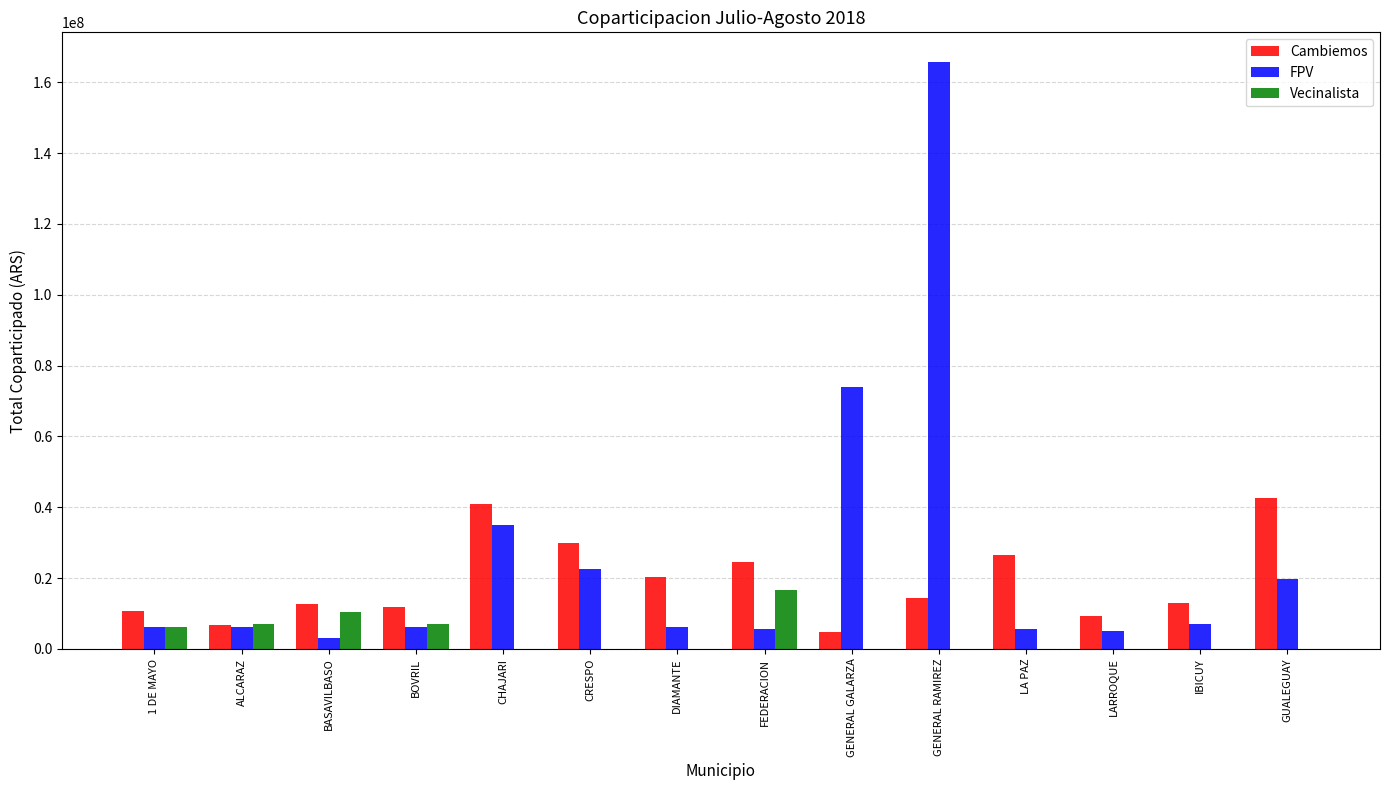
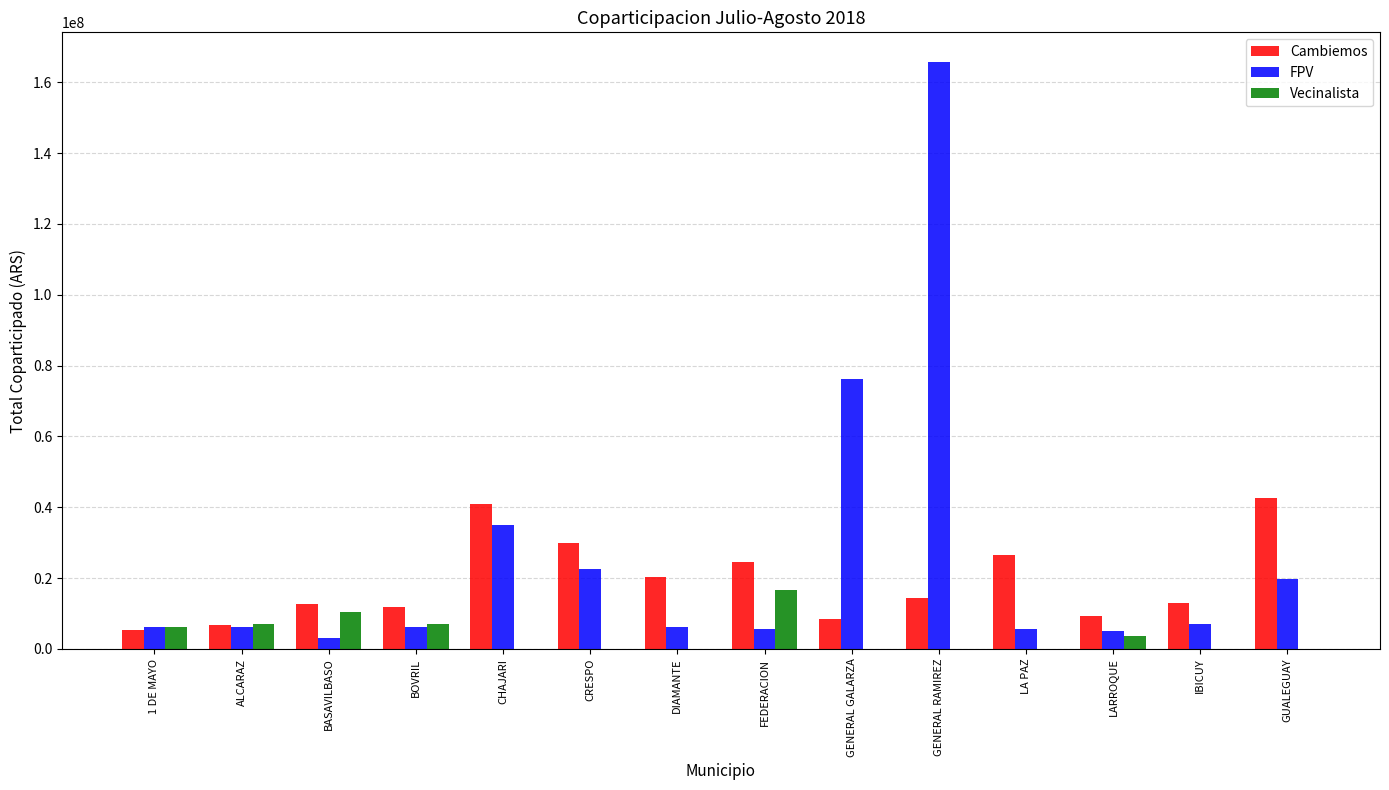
Cambiemos, 1 DE MAYO: 11000000 -> 5000000
Cambiemos, GENERAL GALARZA: 5000000 -> 8000000
FPV, GENERAL GALARZA: 74000000 -> 76000000
Vecinalista, LARROQUE: 0 -> 4000000
